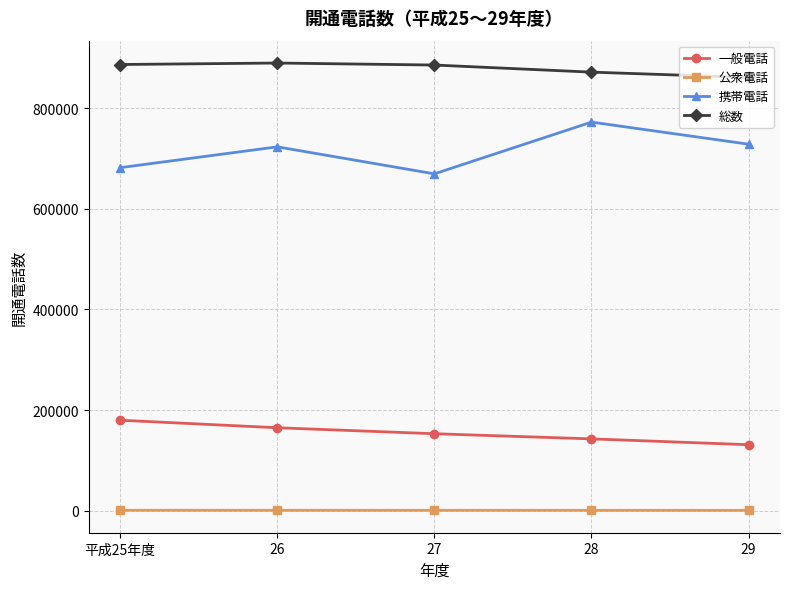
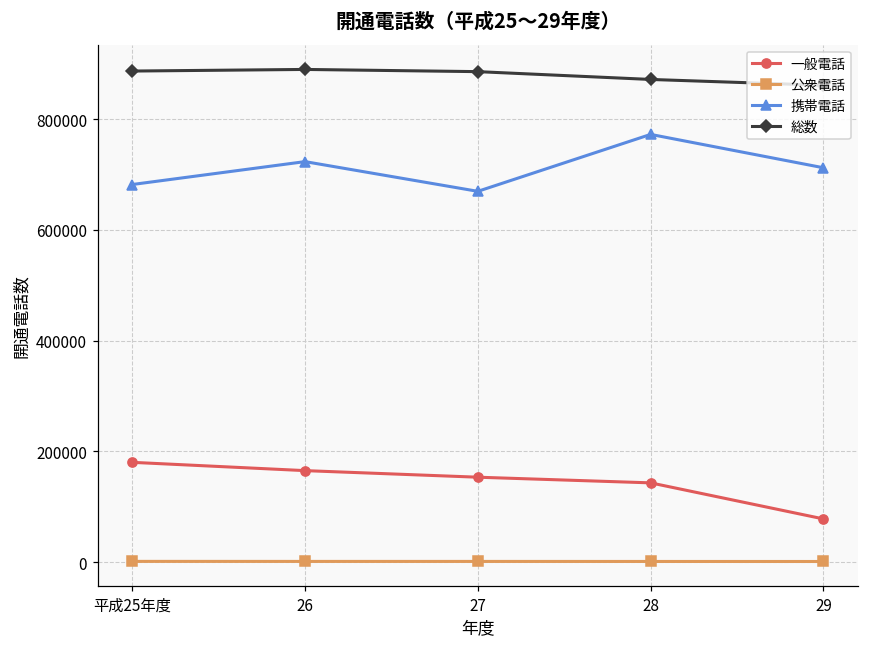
一般電話, 29: 130000 -> 80000
携帯電話, 29: 730000 -> 710000
